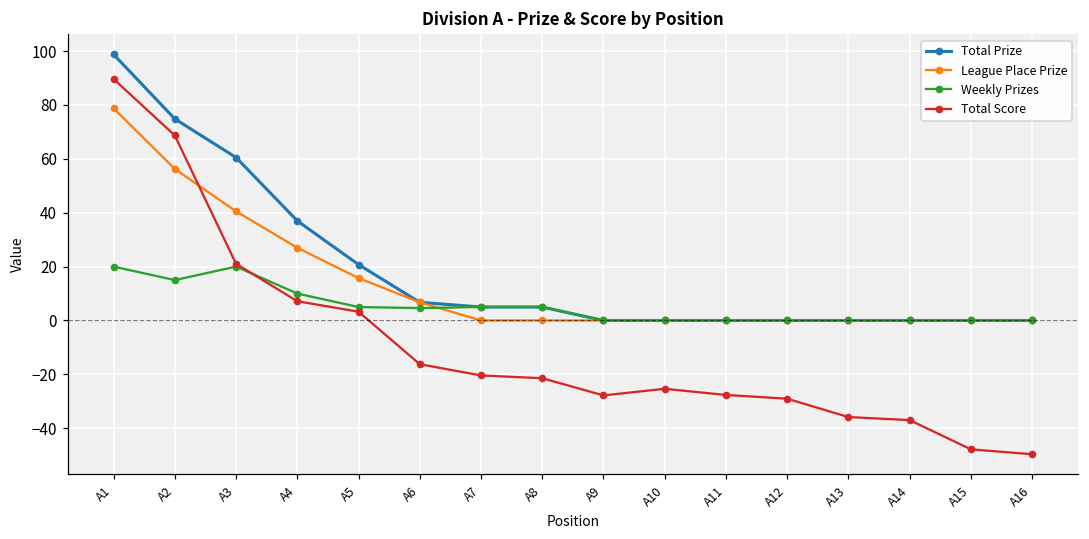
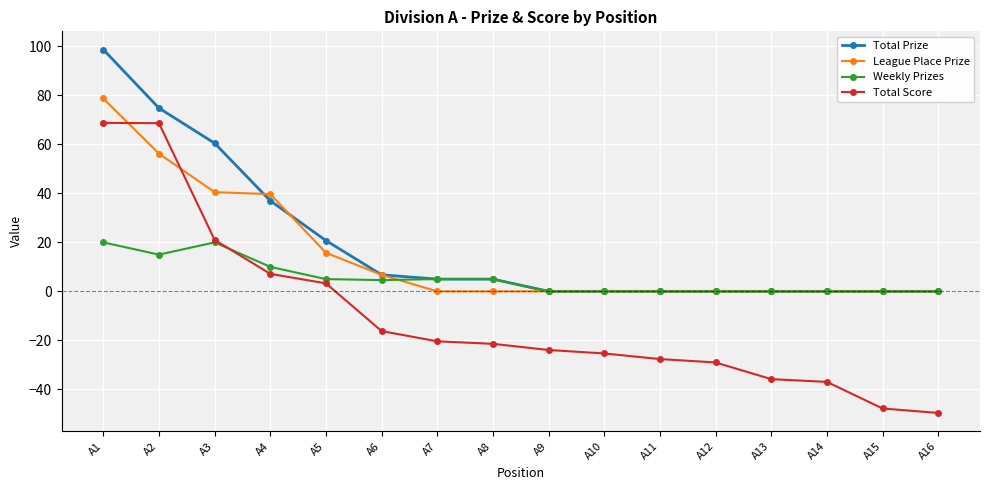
Total Score, A1: 90 -> 69
League Place Prize, A4: 27 -> 40
Total Score, A9: -28 -> -24
